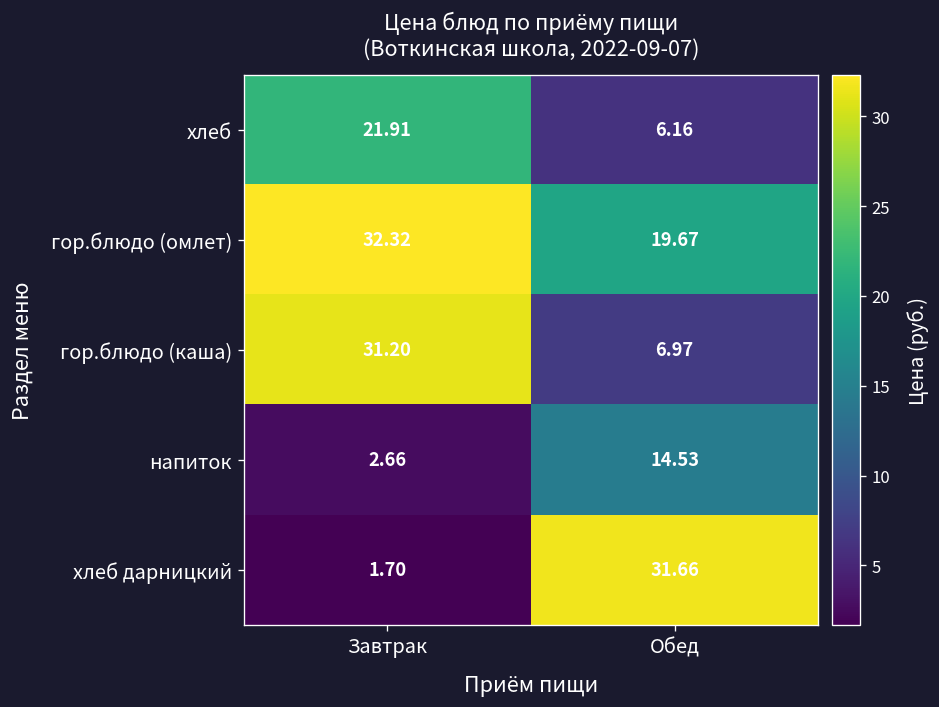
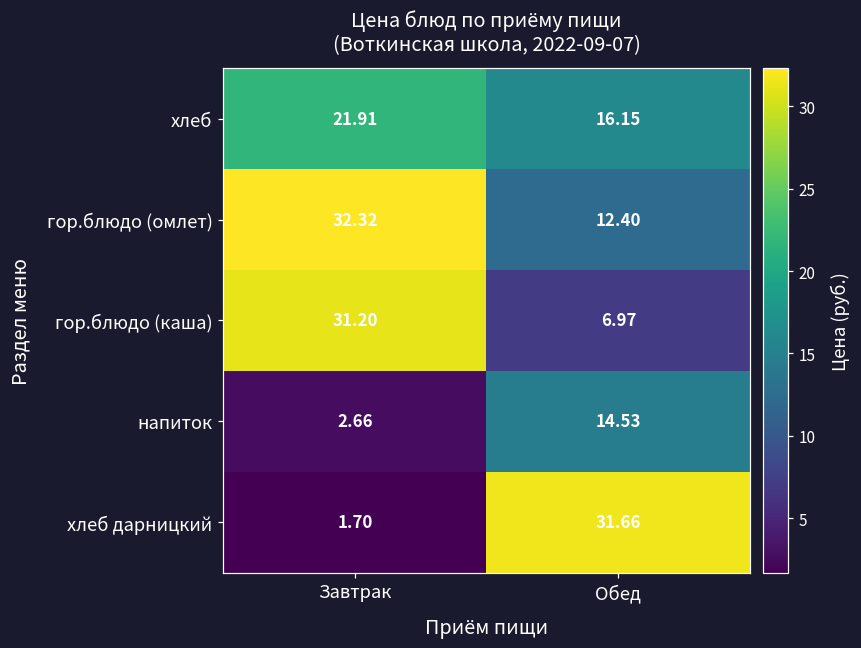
хлеб, Обед: 6.16 -> 16.15
гор.блюдо (омлет), Обед: 19.67 -> 12.40
